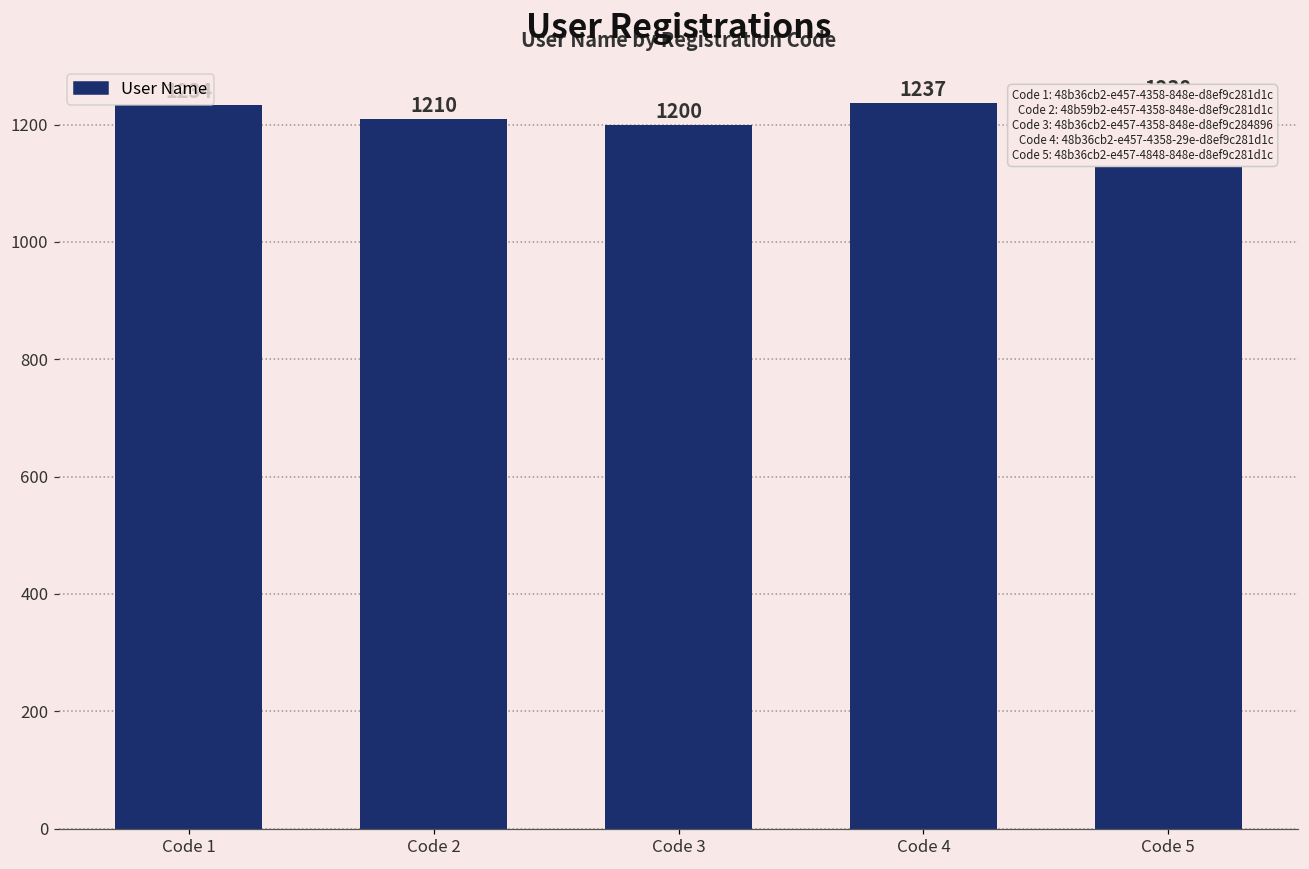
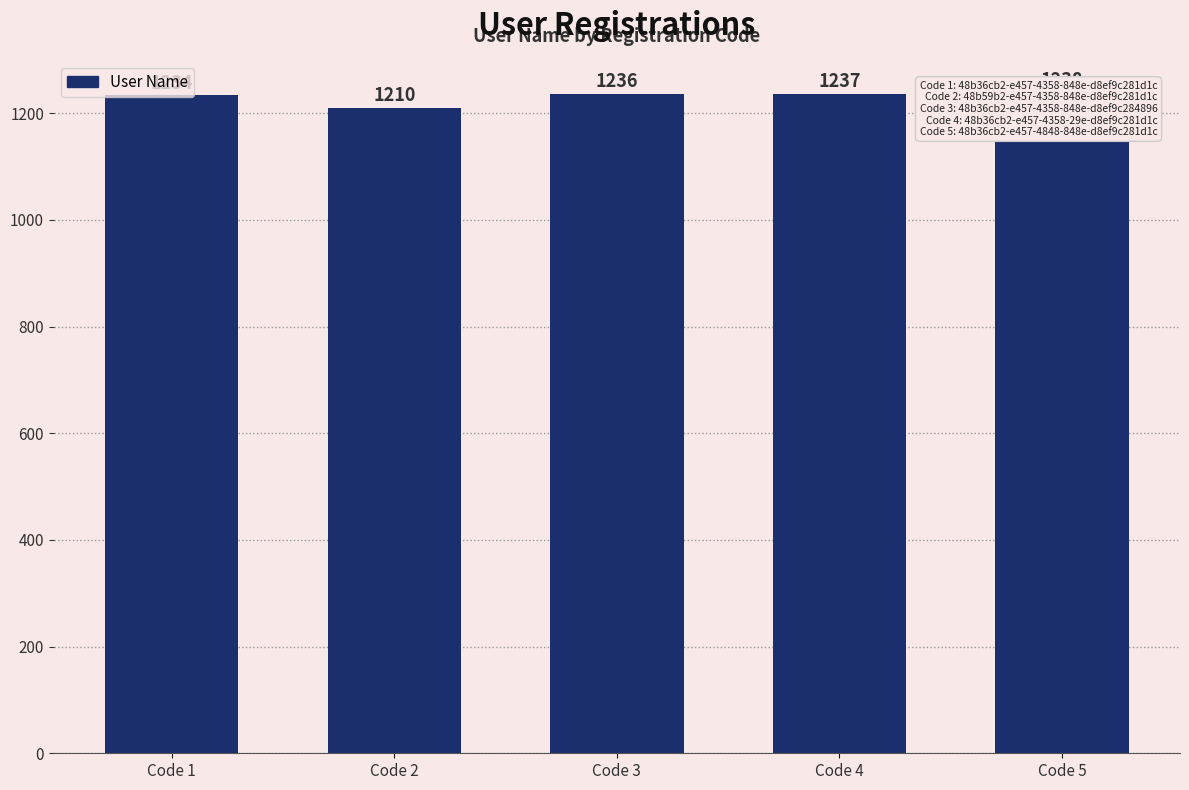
Code 3: 1200 -> 1236
